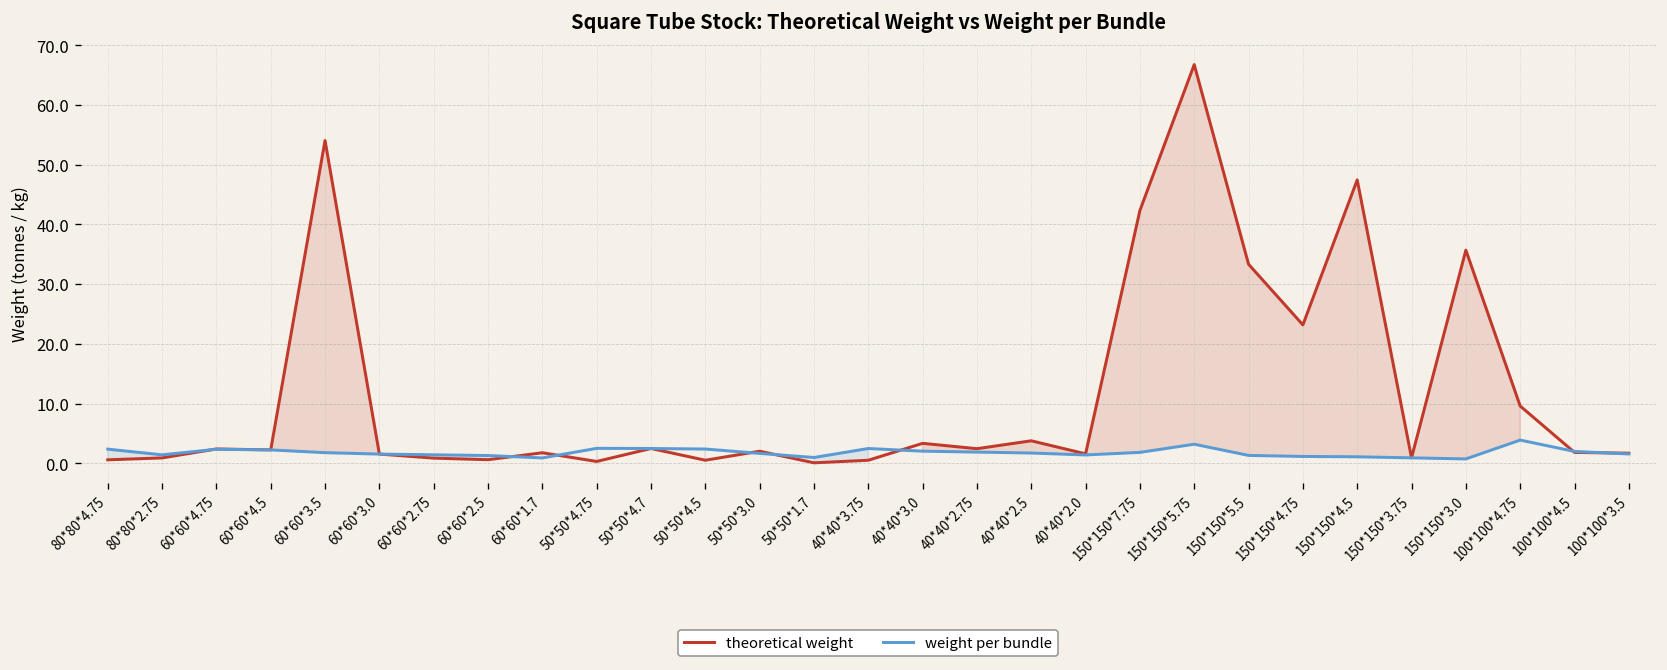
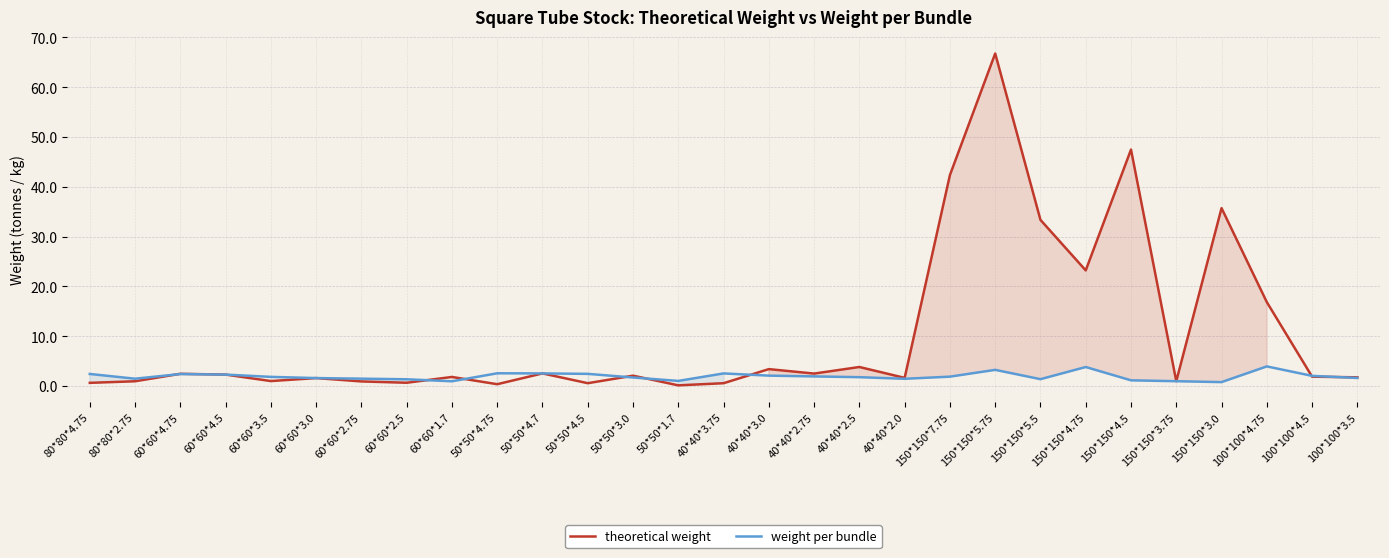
theoretical weight, 60*60*3.5: 54 -> 1
weight per bundle, 150*150*4.75: 1 -> 4
theoretical weight, 100*100*4.75: 10 -> 17
